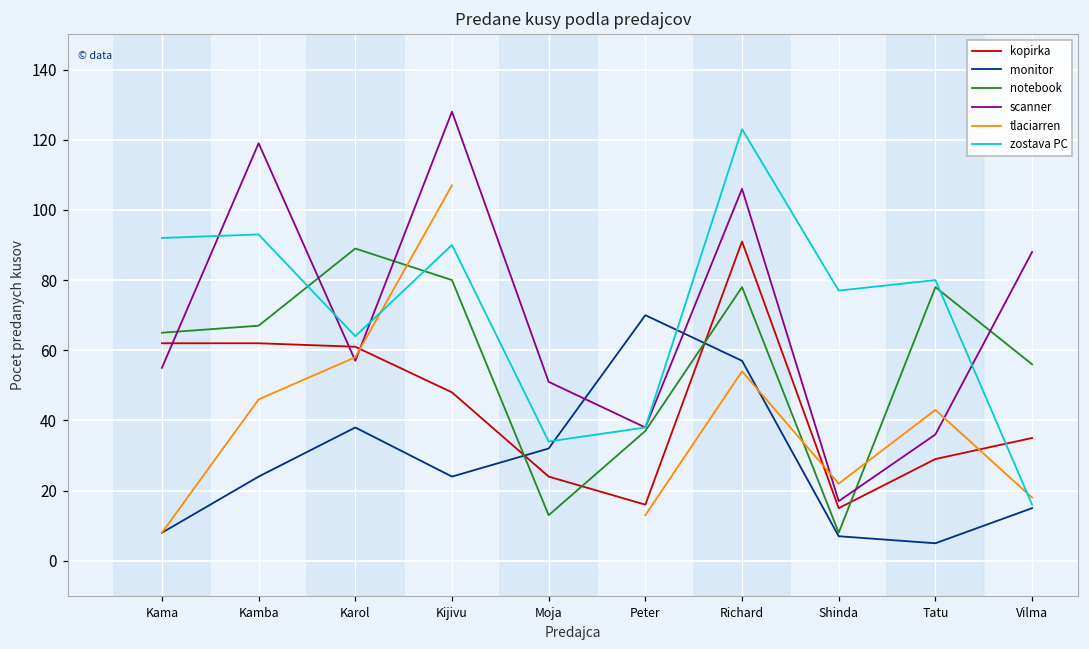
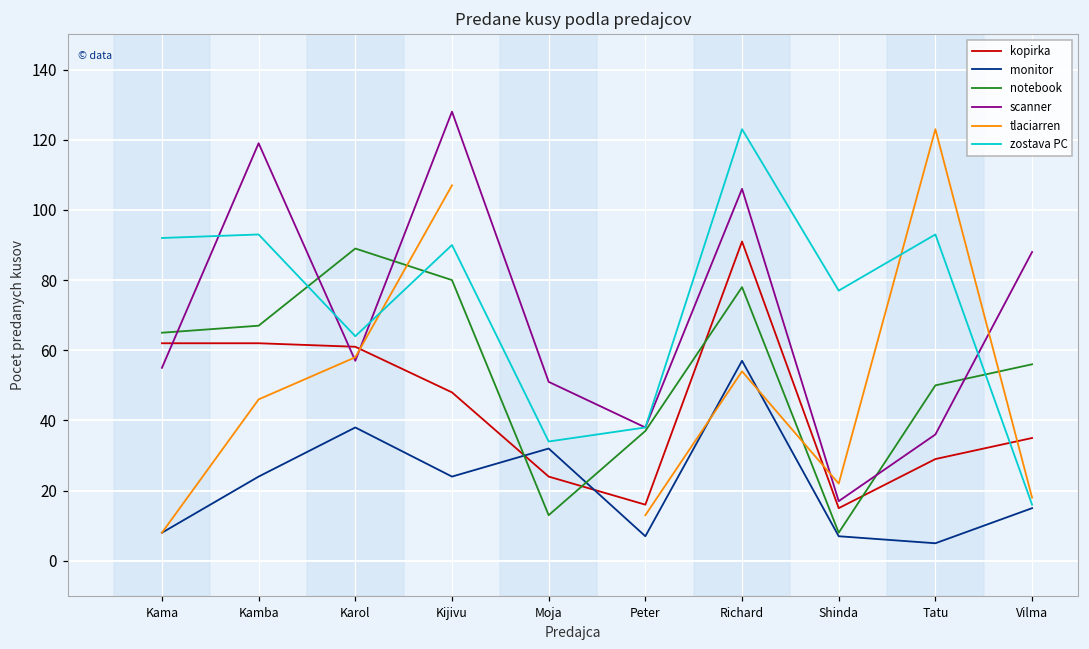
monitor, Peter: 70 -> 7
notebook, Tatu: 78 -> 50
tlaciarren, Tatu: 43 -> 123
zostava PC, Tatu: 80 -> 93
